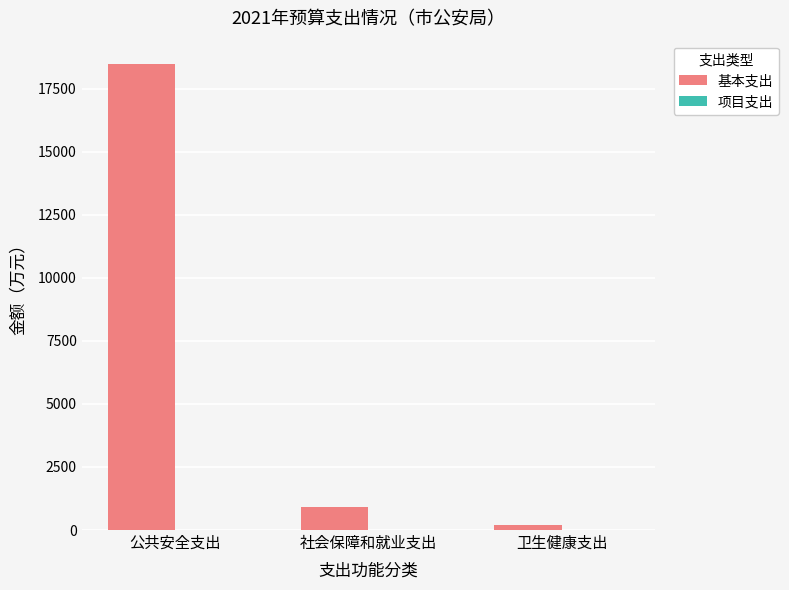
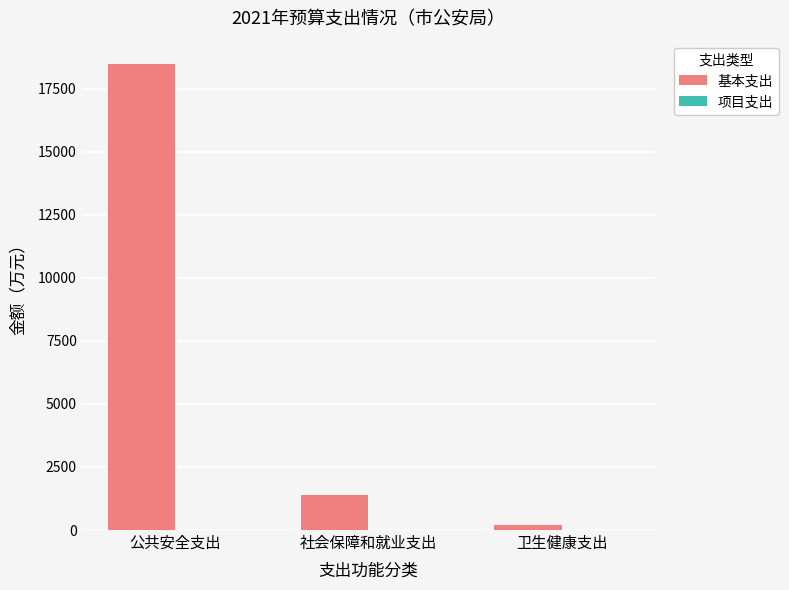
基本支出, 社会保障和就业支出: 900 -> 1400
